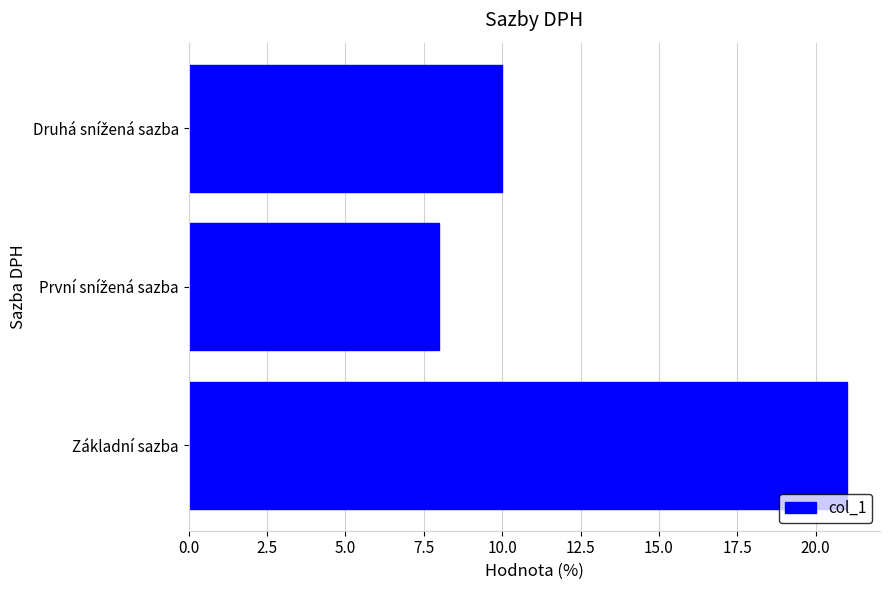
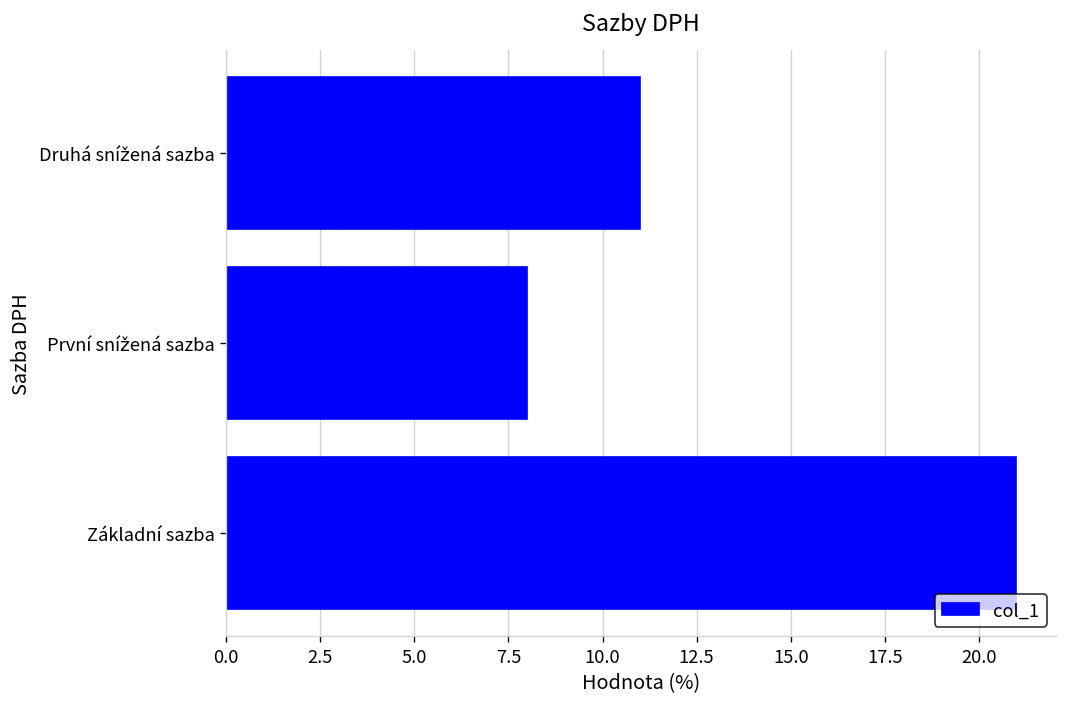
Druhá snížená sazba: 10 -> 11
